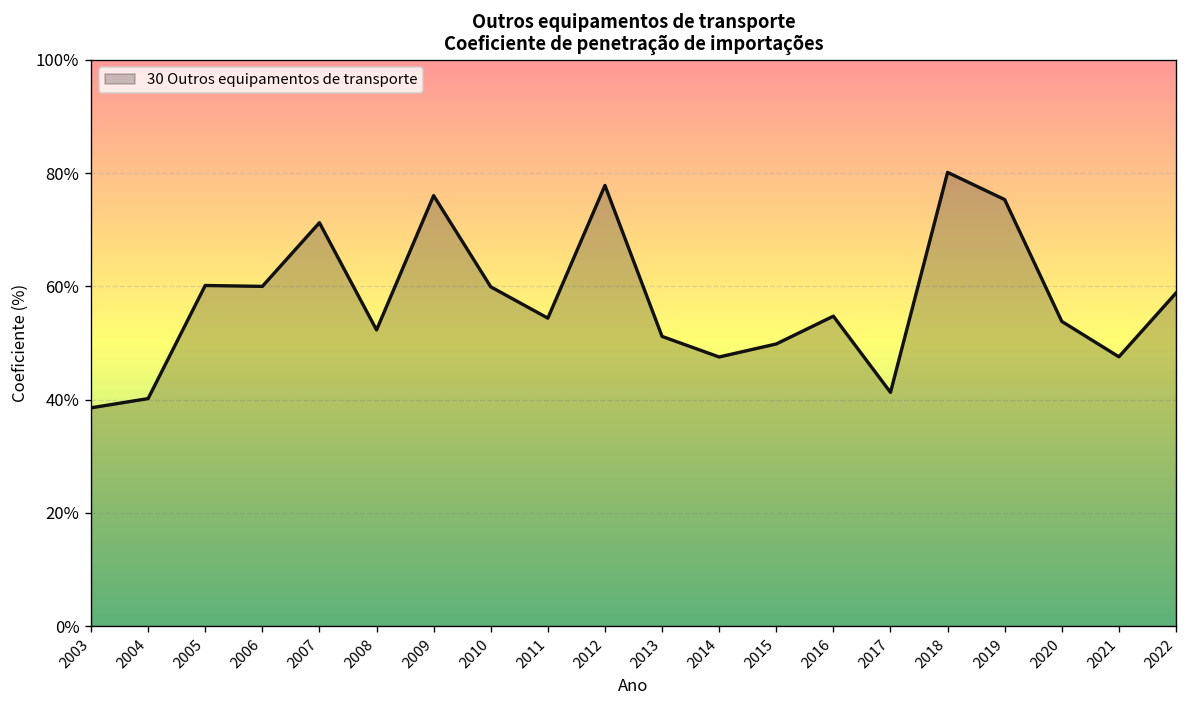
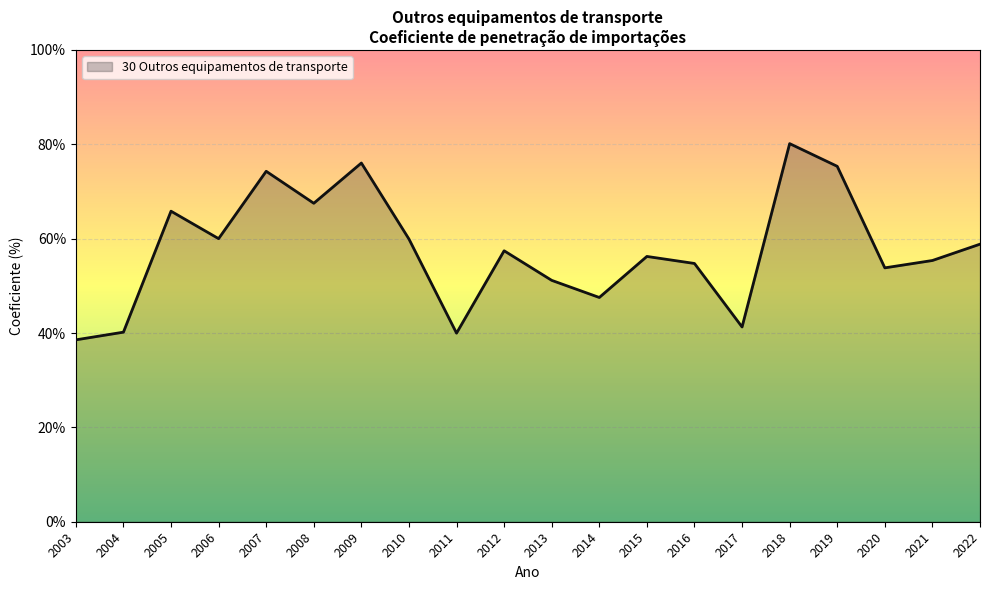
2005: 60% -> 66%
2007: 71% -> 74%
2008: 52% -> 68%
2011: 54% -> 40%
2012: 78% -> 57%
2015: 50% -> 56%
2021: 48% -> 55%
